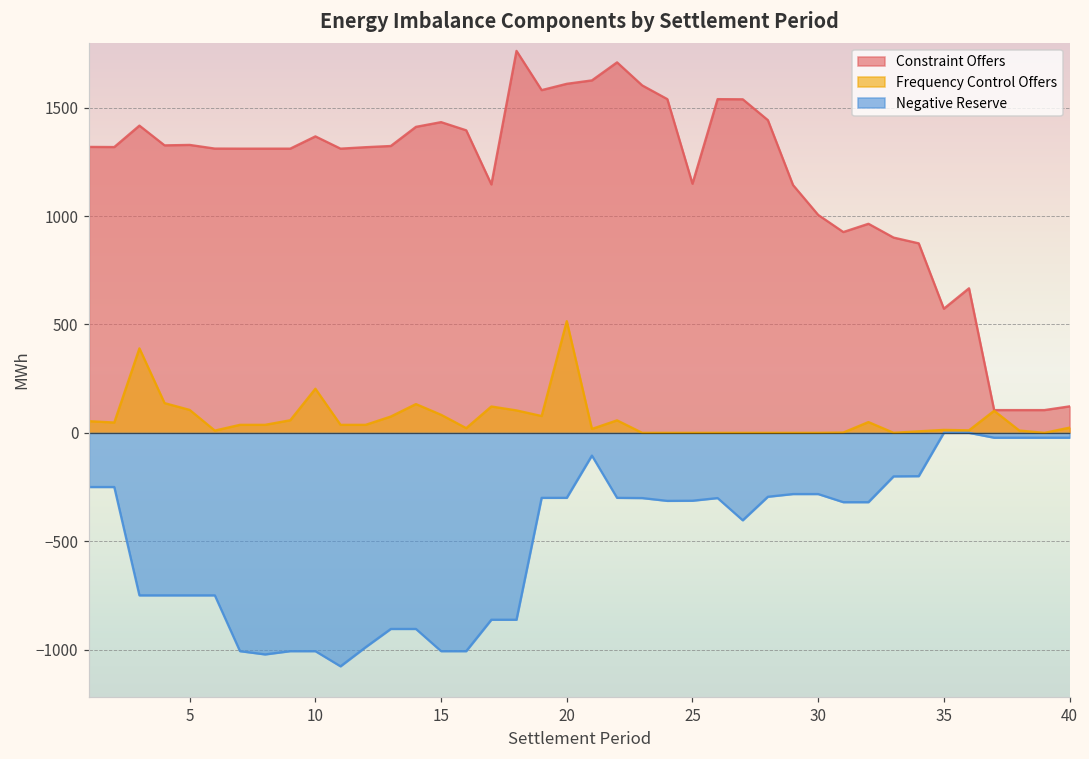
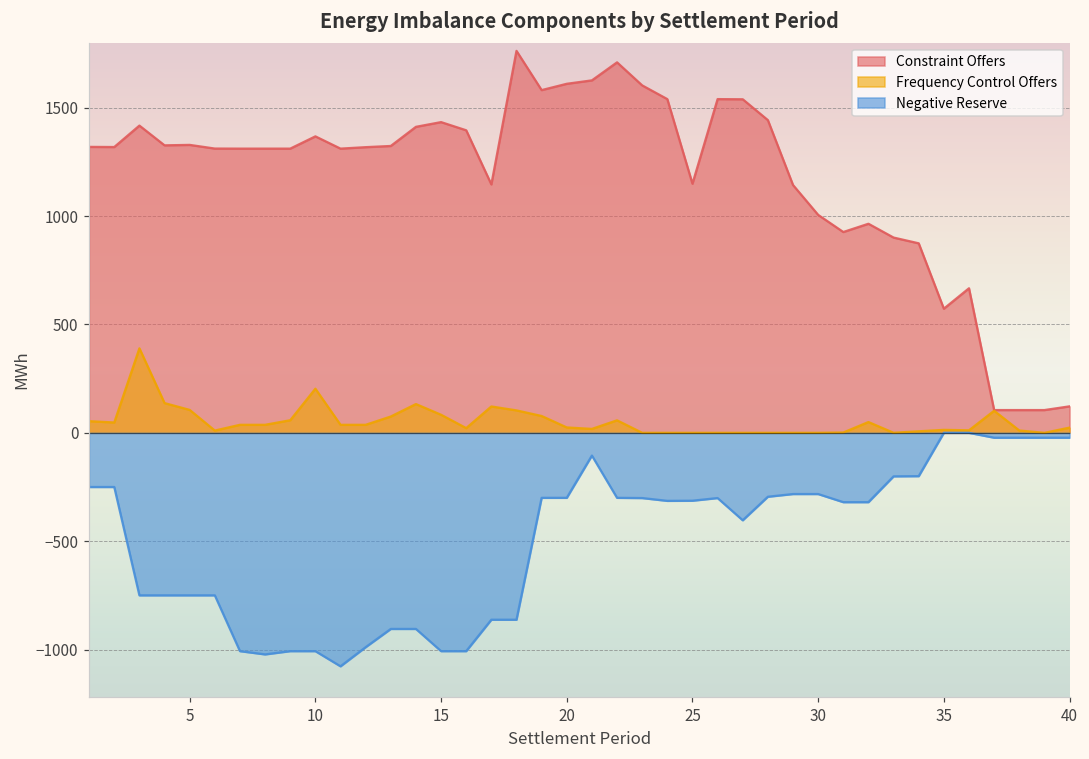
Frequency Control Offers, 20: 520 -> 20
